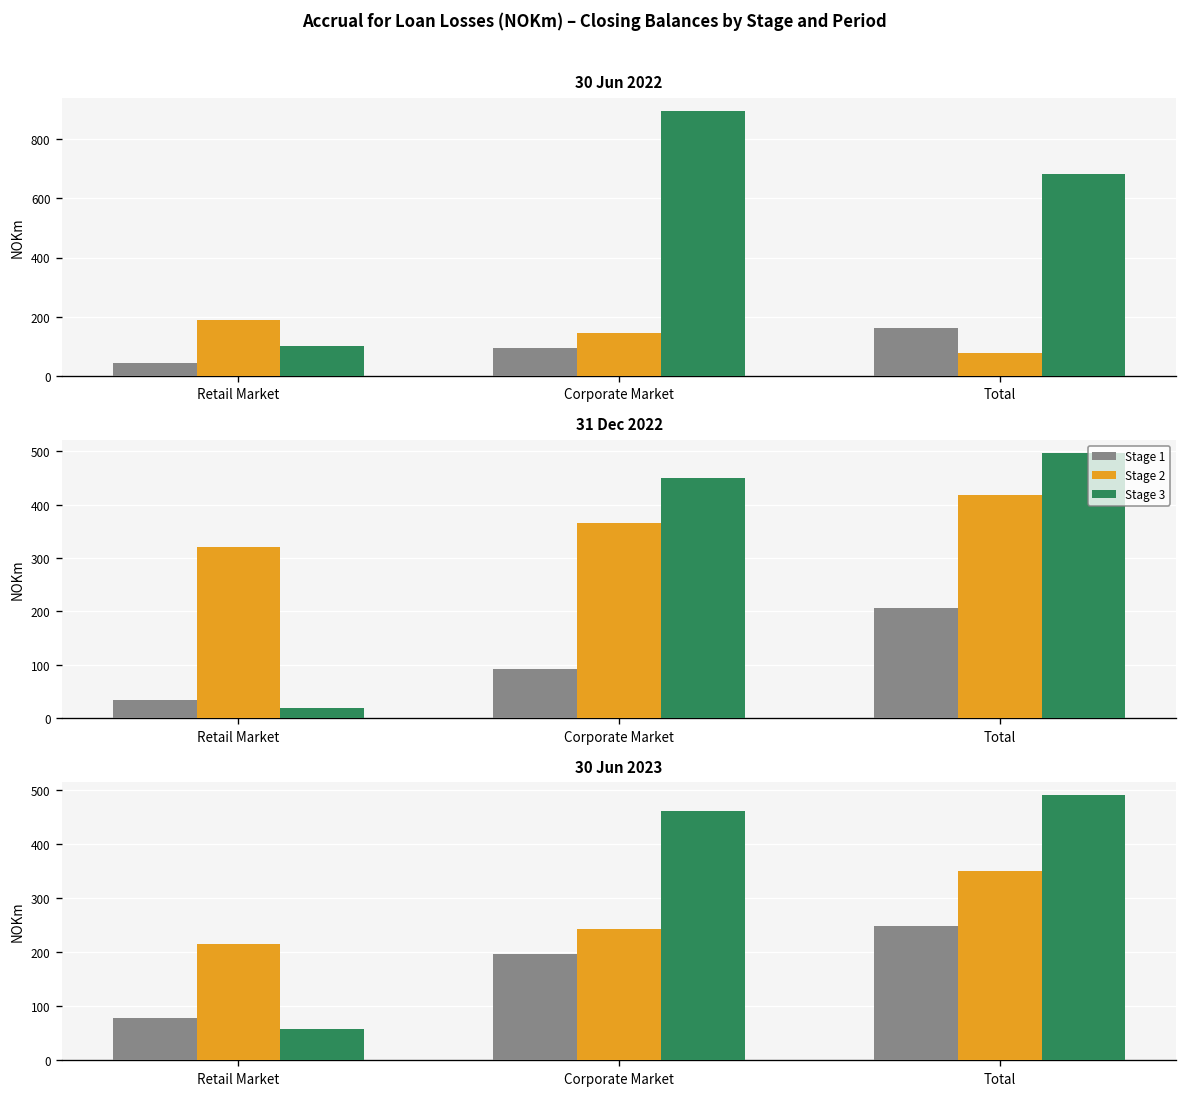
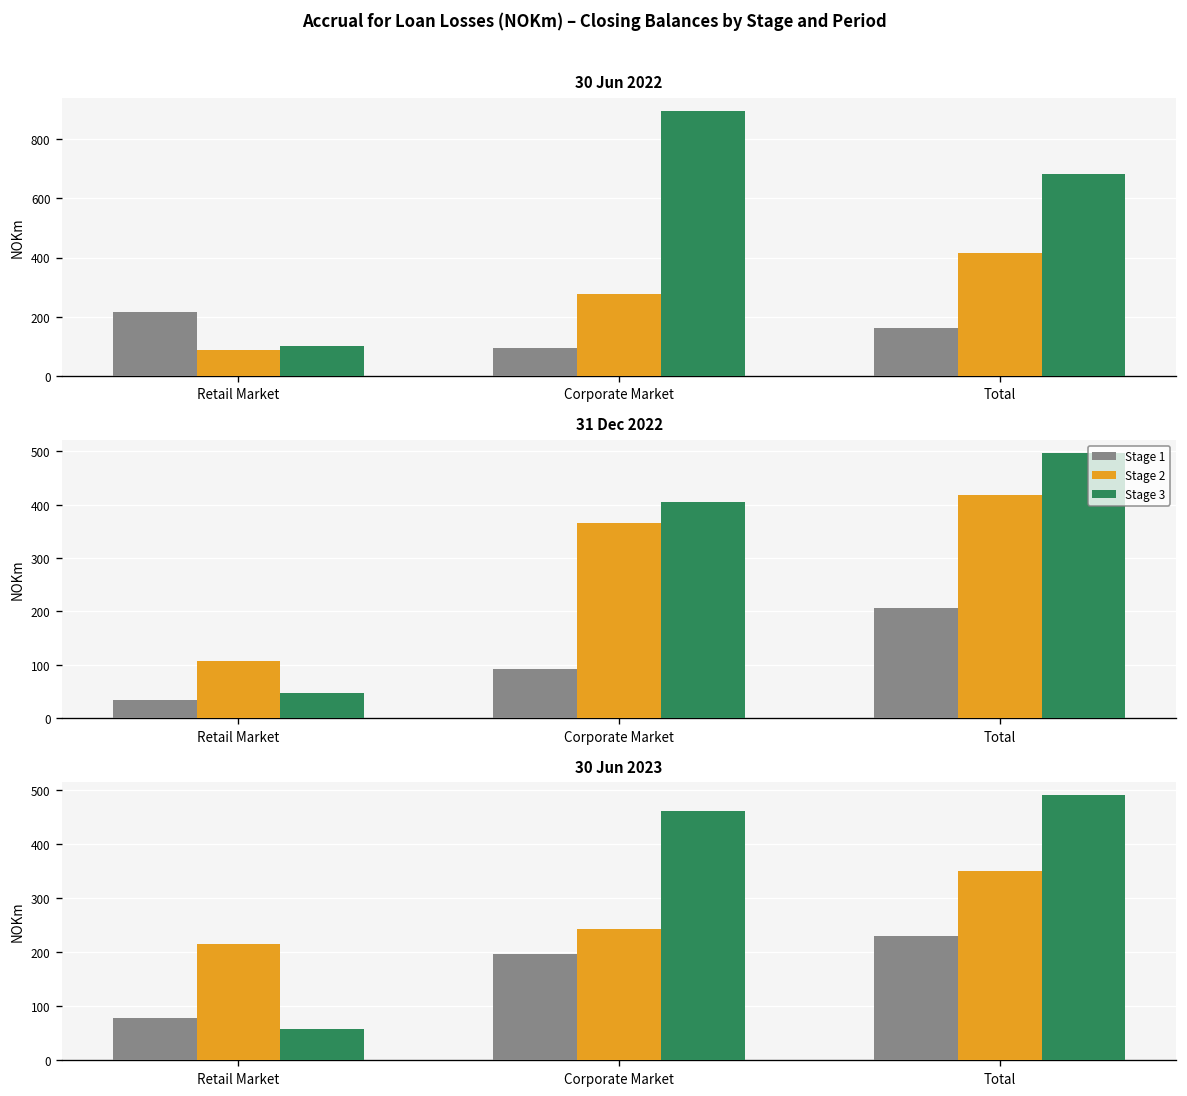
30 Jun 2022, Stage 1, Retail Market: 50 -> 220
30 Jun 2022, Stage 2, Retail Market: 190 -> 90
30 Jun 2022, Stage 2, Corporate Market: 150 -> 280
30 Jun 2022, Stage 2, Total: 80 -> 420
31 Dec 2022, Stage 2, Retail Market: 320 -> 110
31 Dec 2022, Stage 3, Retail Market: 20 -> 50
31 Dec 2022, Stage 3, Corporate Market: 450 -> 400
30 Jun 2023, Stage 1, Total: 250 -> 230
